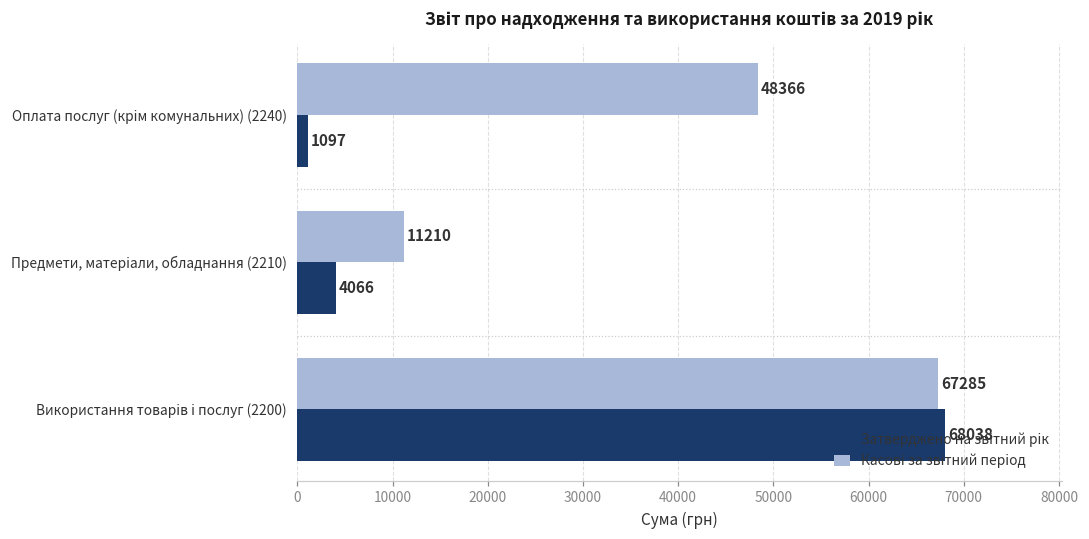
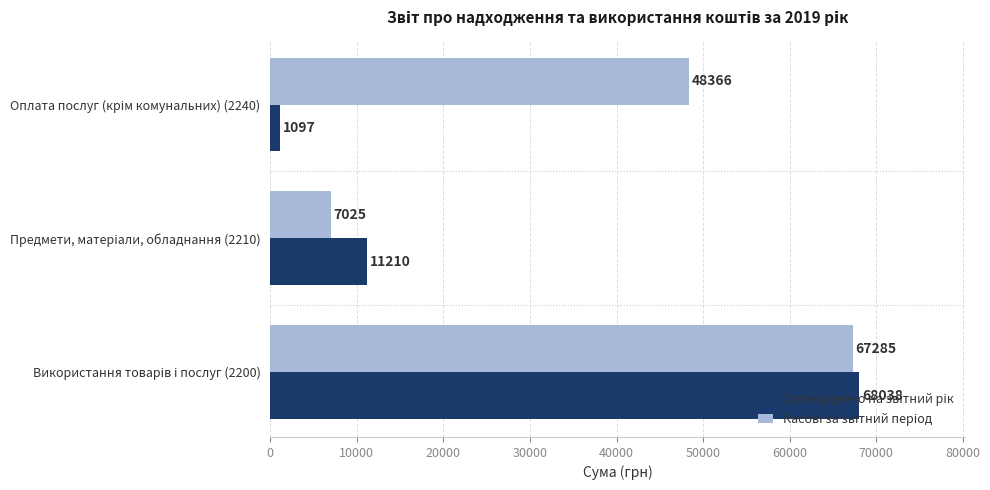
Касові за звітний період, Предмети, матеріали, обладнання (2210): 11210 -> 7025
Затверджено на звітний рік, Предмети, матеріали, обладнання (2210): 4066 -> 11210
